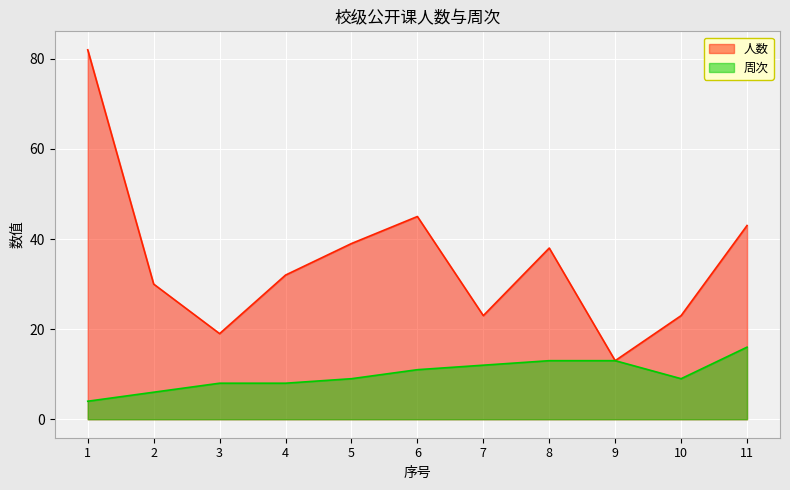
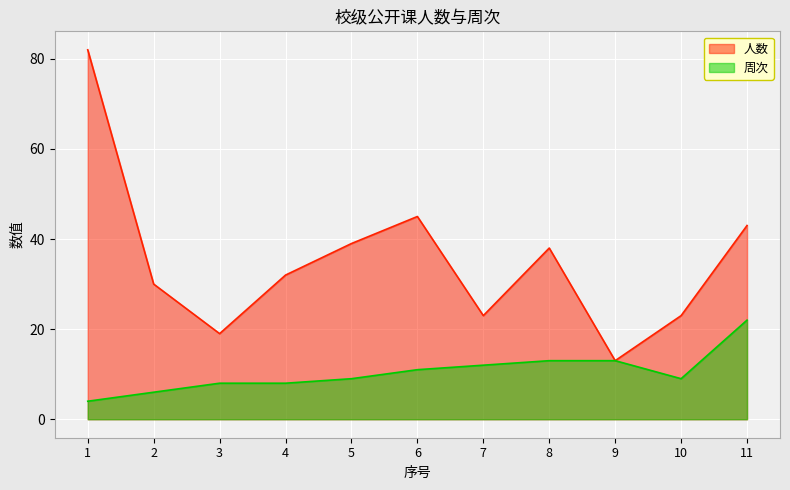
周次, 11: 16 -> 22
